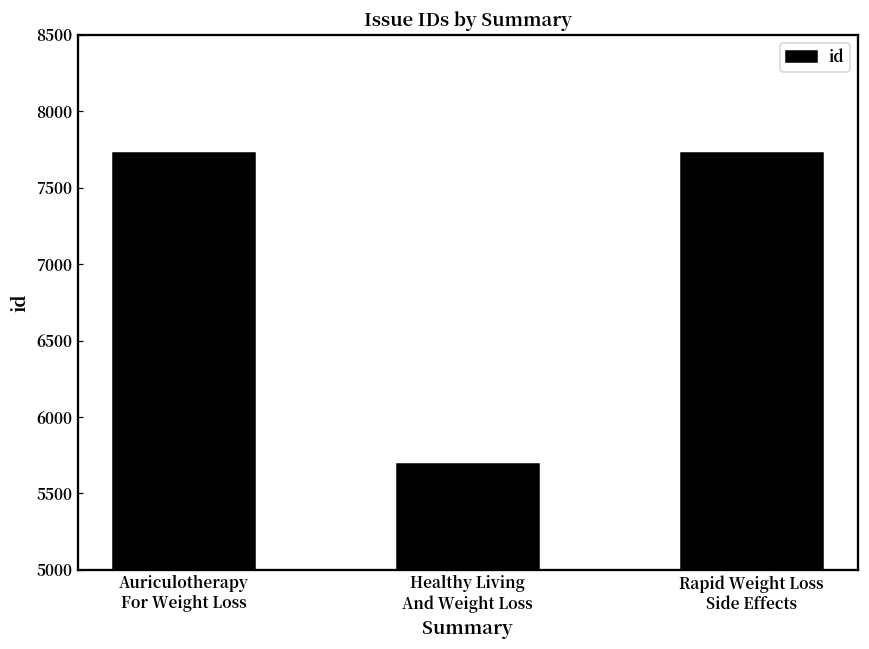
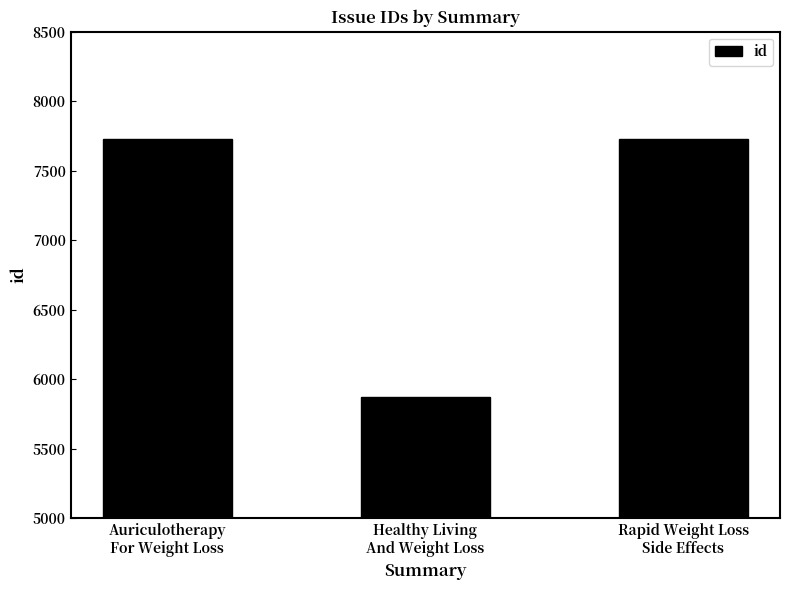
Healthy Living And Weight Loss: 5700 -> 5870
